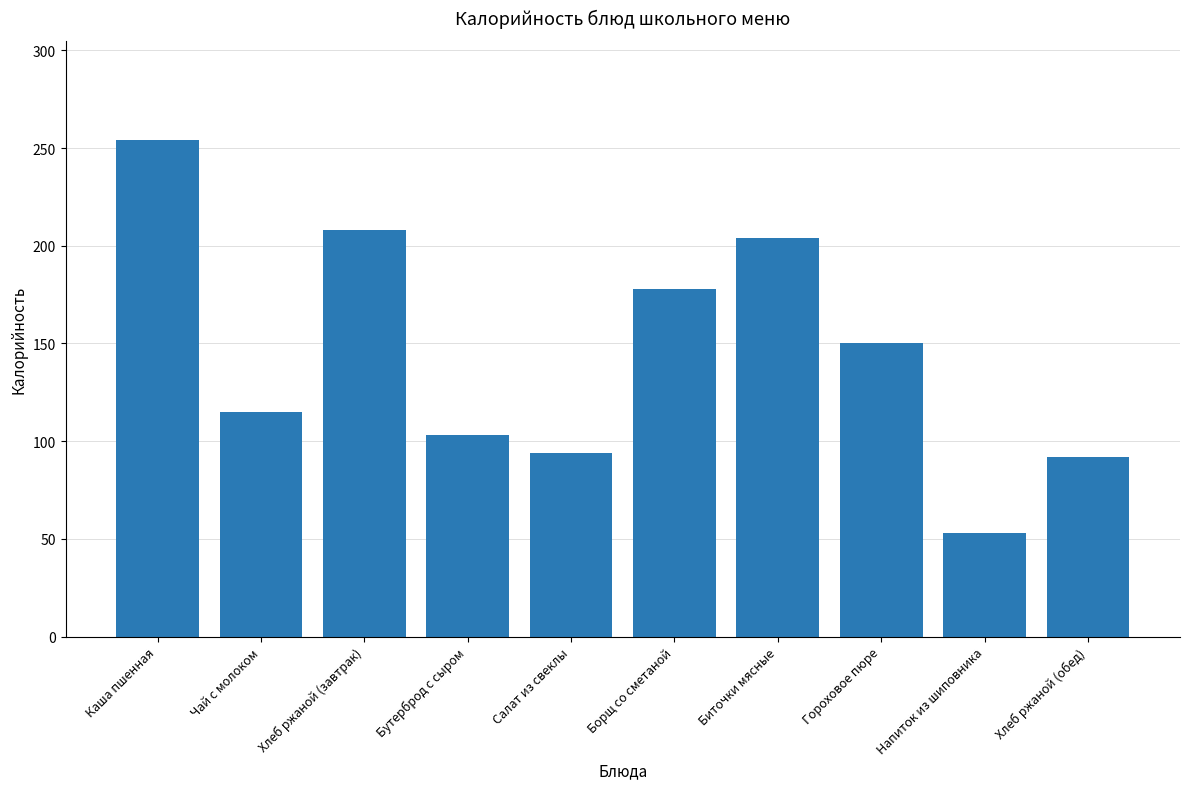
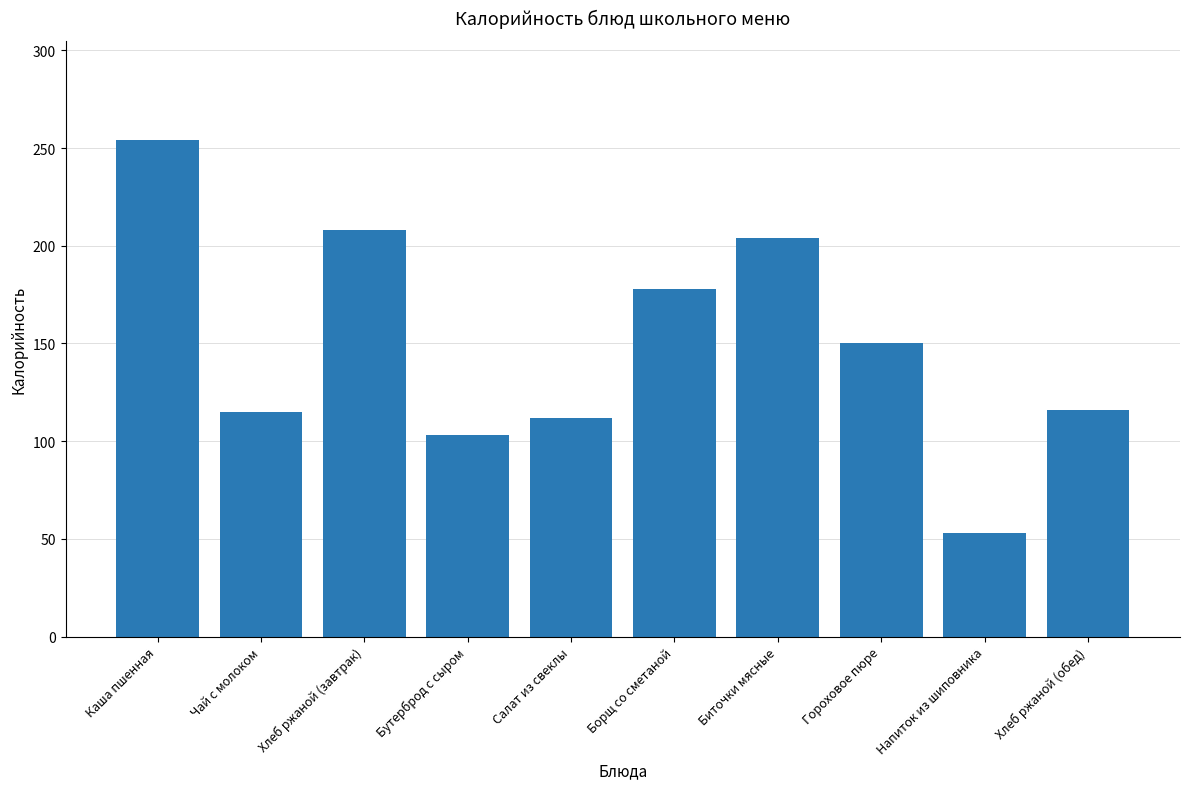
Салат из свеклы: 94 -> 112
Хлеб ржаной (обед): 92 -> 116
